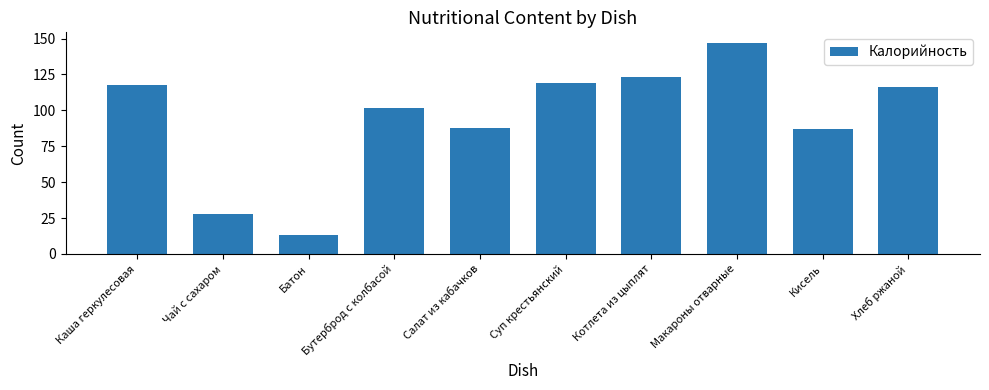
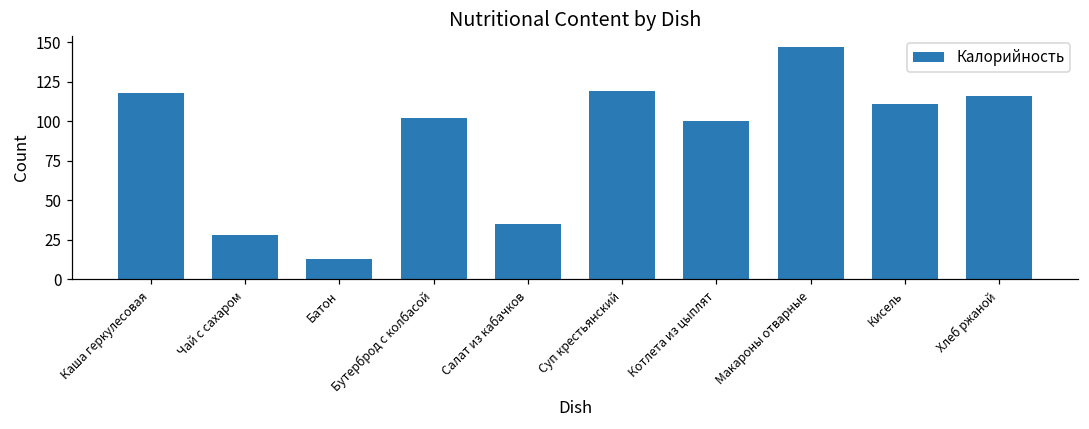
Салат из кабачков: 88 -> 35
Котлета из цыплят: 123 -> 100
Кисель: 87 -> 111
